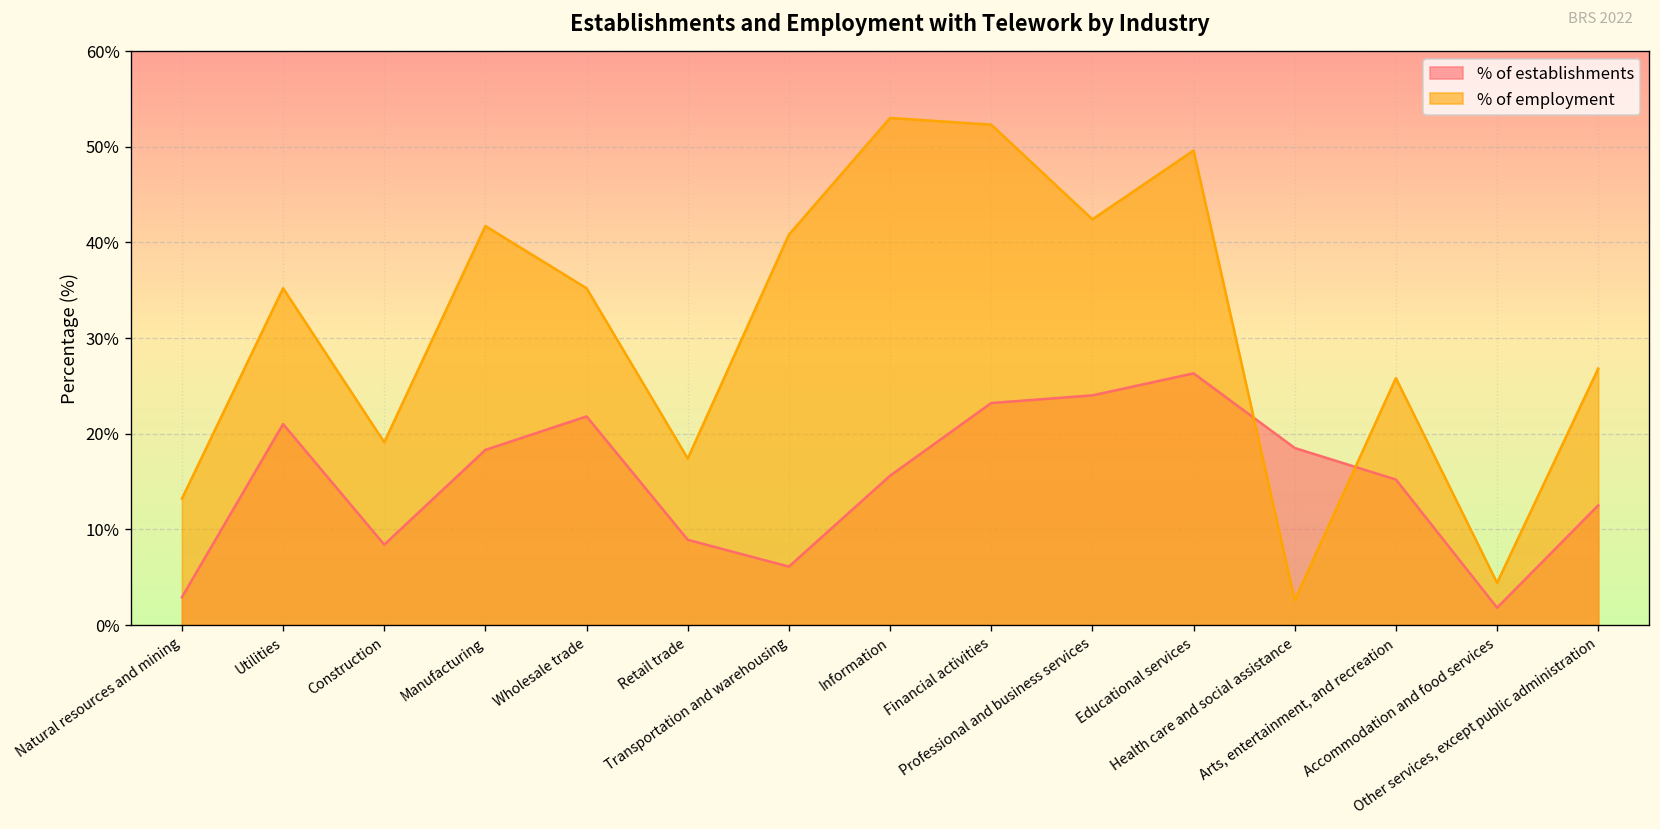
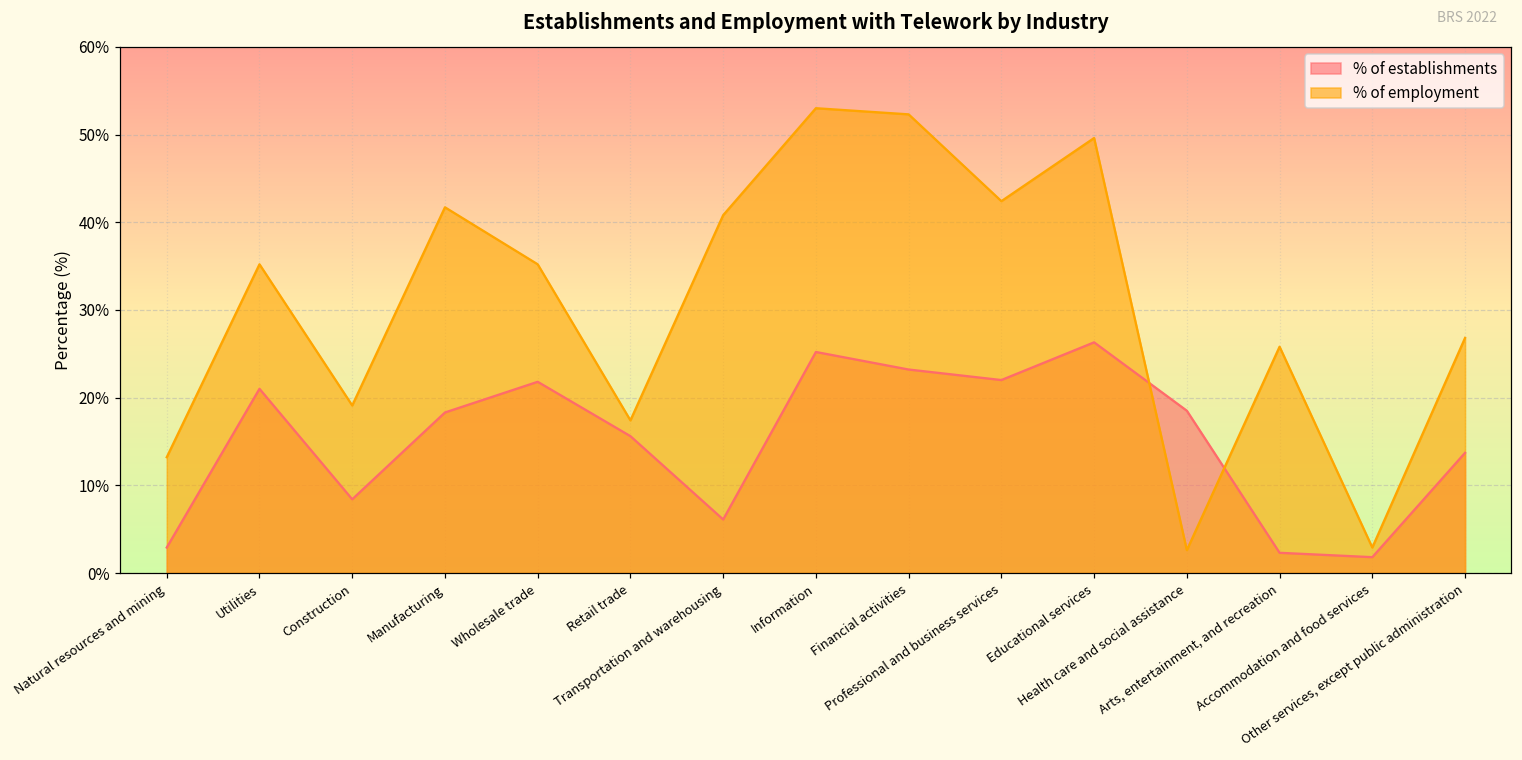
% of establishments, Retail trade: 9% -> 16%
% of establishments, Information: 16% -> 25%
% of establishments, Professional and business services: 24% -> 22%
% of establishments, Arts, entertainment, and recreation: 15% -> 2%
% of employment, Accommodation and food services: 4% -> 3%
% of establishments, Other services, except public administration: 13% -> 14%
